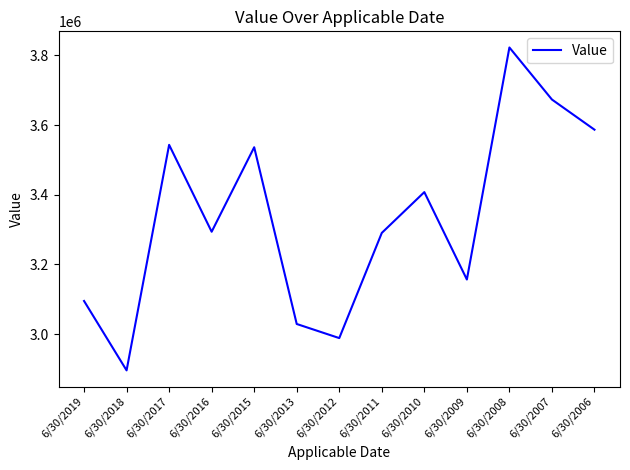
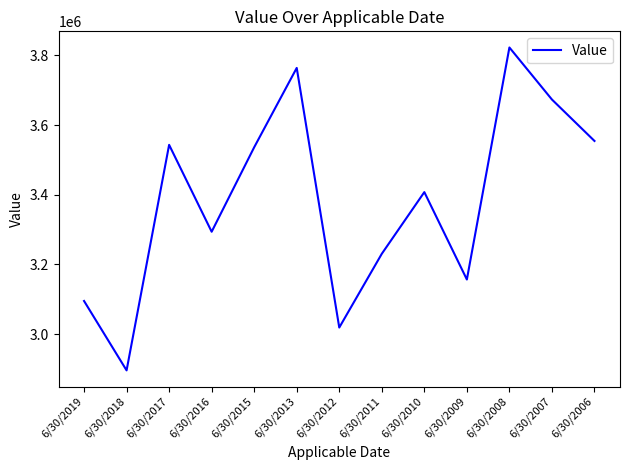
6/30/2013: 3030000 -> 3760000
6/30/2012: 2990000 -> 3020000
6/30/2011: 3290000 -> 3230000
6/30/2006: 3590000 -> 3550000
